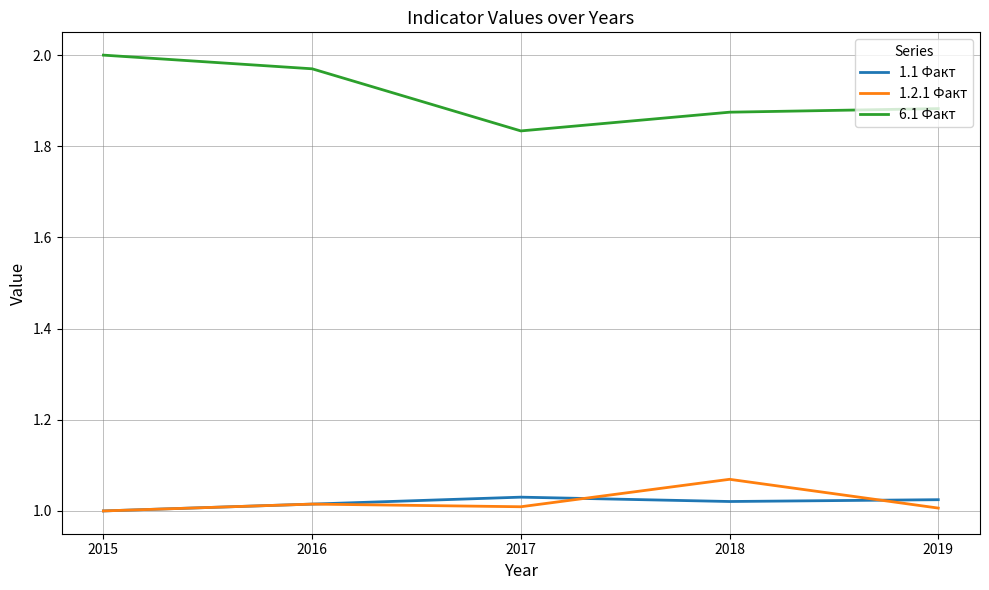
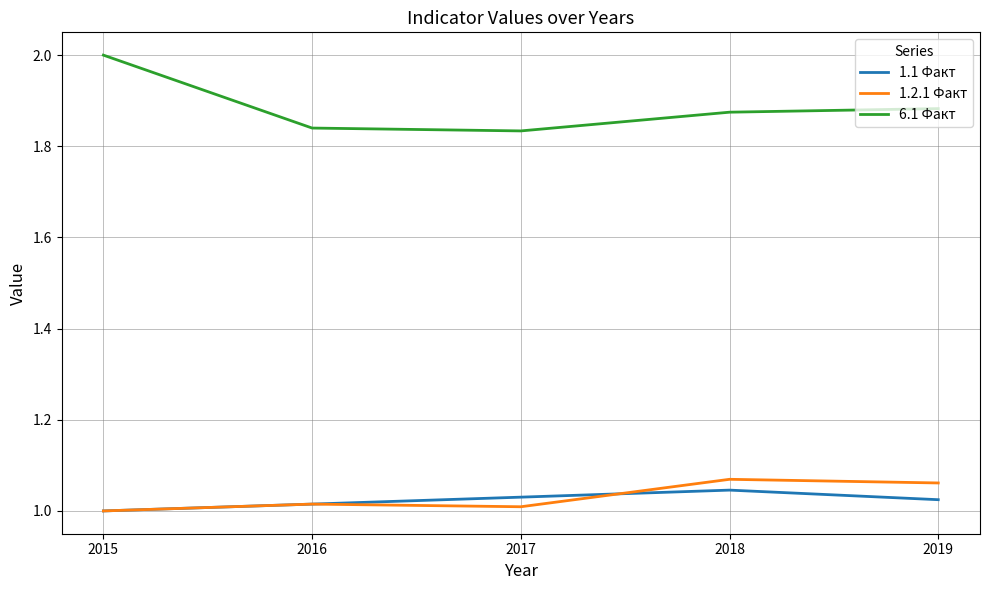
6.1 Факт, 2016: 1.97 -> 1.84
1.1 Факт, 2018: 1.02 -> 1.05
1.2.1 Факт, 2019: 1.01 -> 1.06
